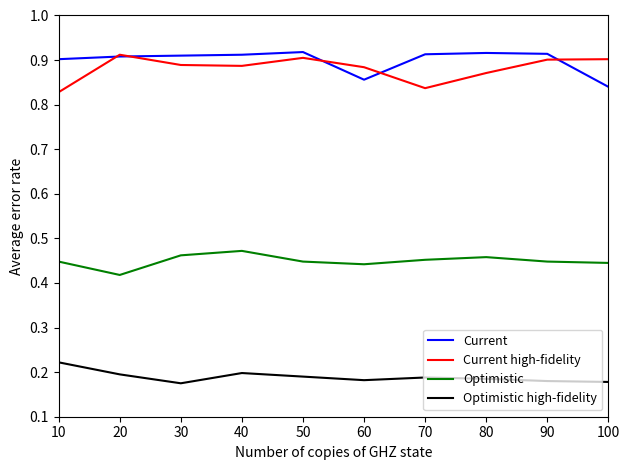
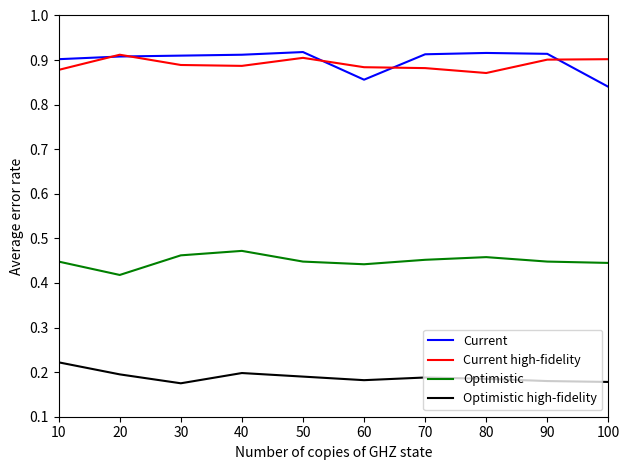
Current high-fidelity, 10: 0.83 -> 0.88
Current high-fidelity, 70: 0.84 -> 0.88
